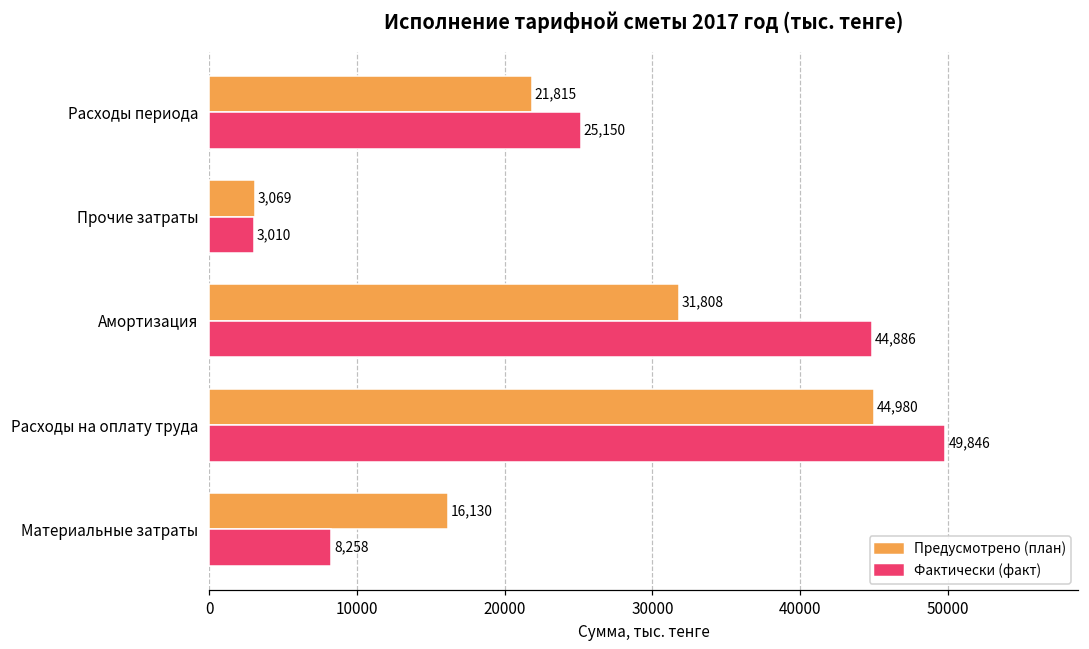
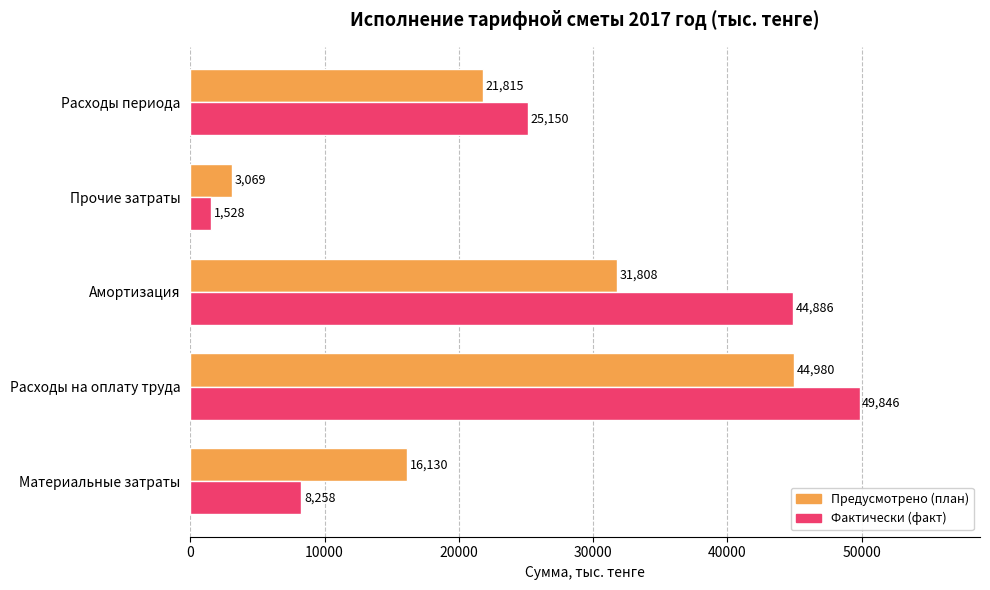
Фактически (факт), Прочие затраты: 3,010 -> 1,528
